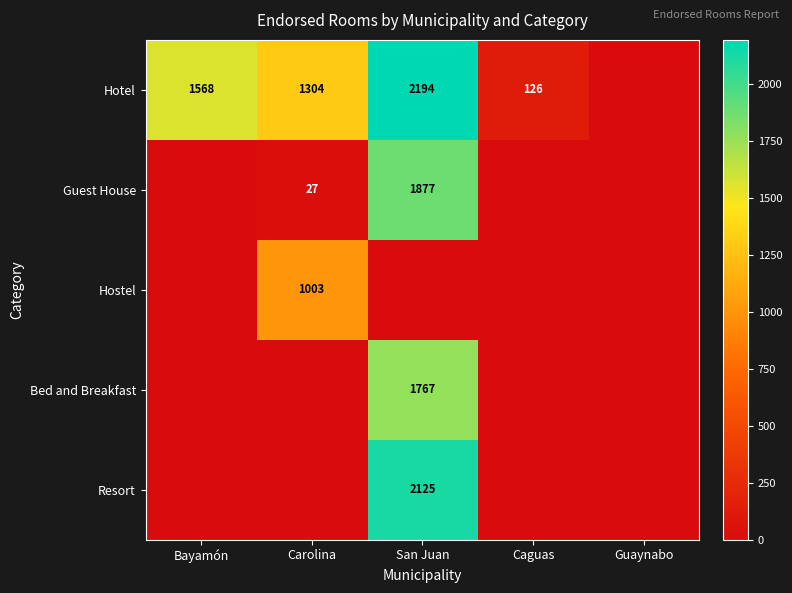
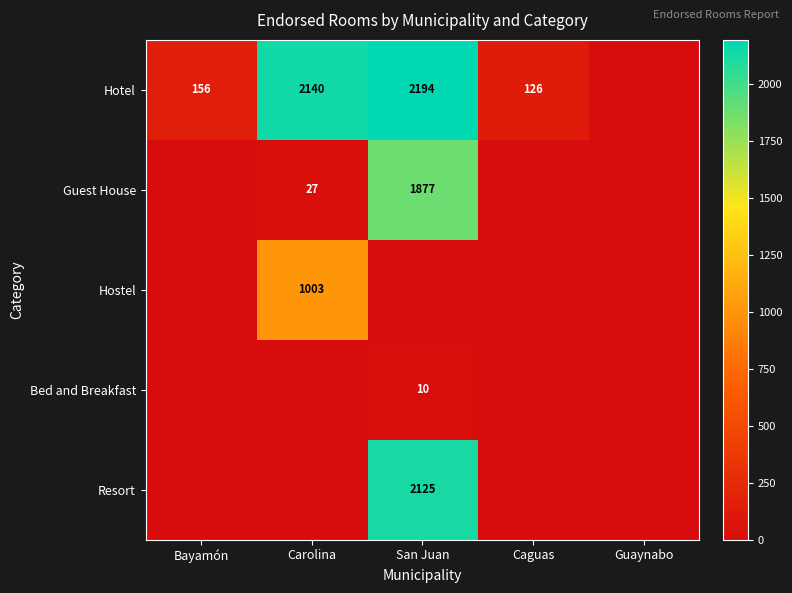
Hotel, Bayamón: 1568 -> 156
Hotel, Carolina: 1304 -> 2140
Bed and Breakfast, San Juan: 1767 -> 10
